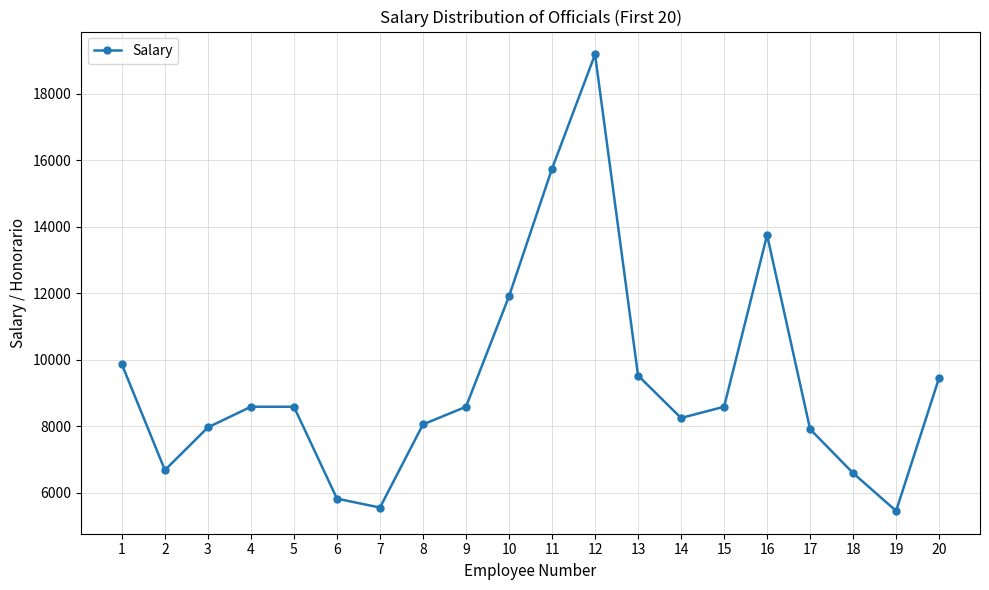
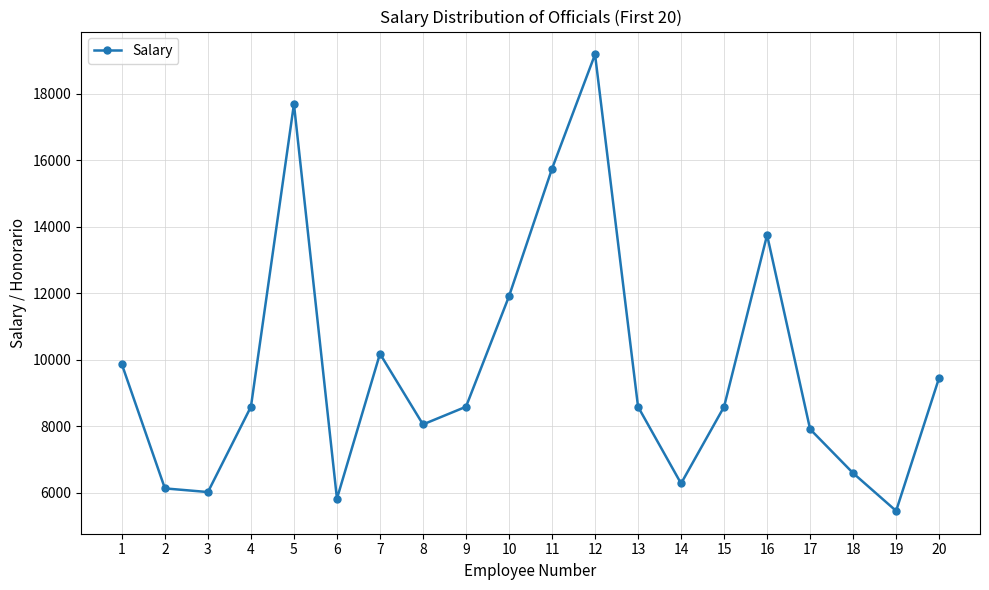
2: 6700 -> 6100
3: 8000 -> 6000
5: 8600 -> 17700
7: 5600 -> 10200
13: 9500 -> 8600
14: 8200 -> 6300
